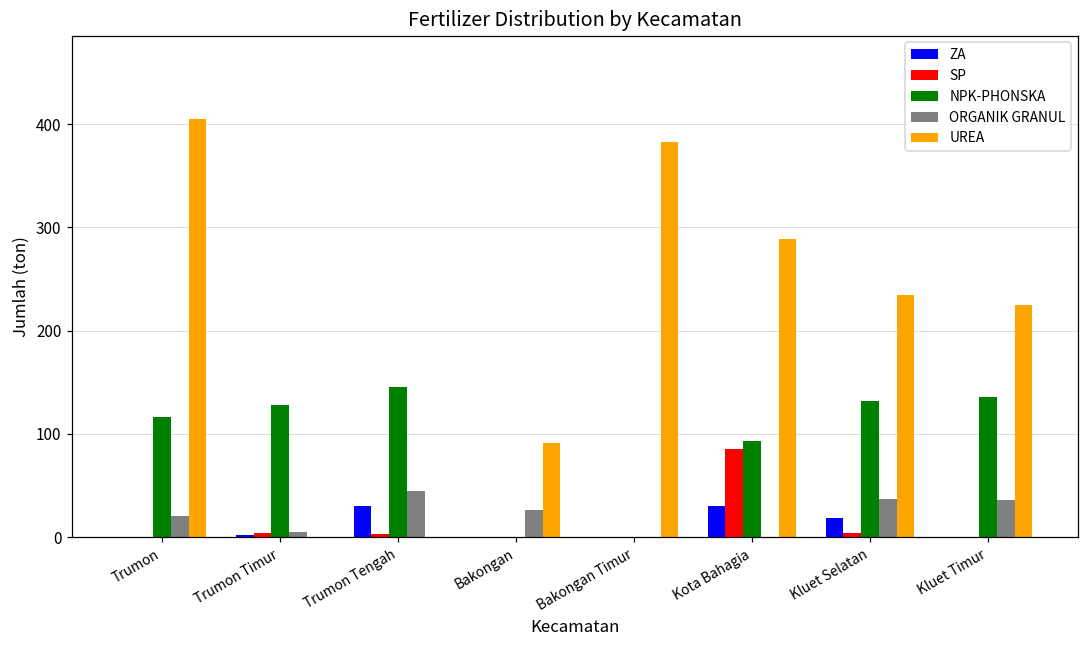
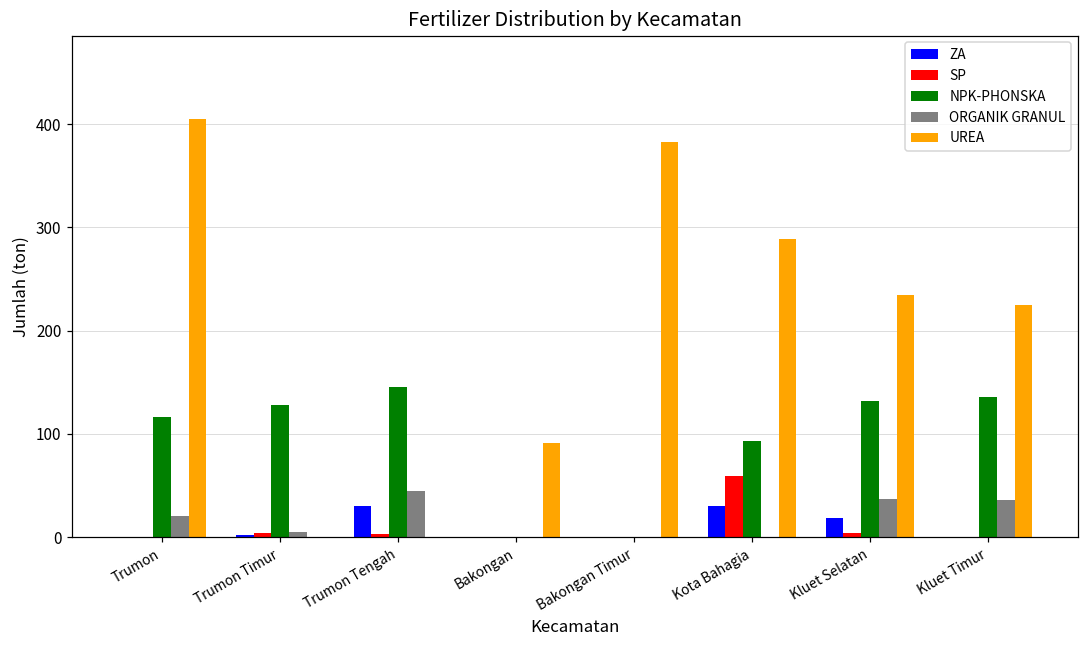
ORGANIK GRANUL, Bakongan: 30 -> 0
SP, Kota Bahagia: 90 -> 60
